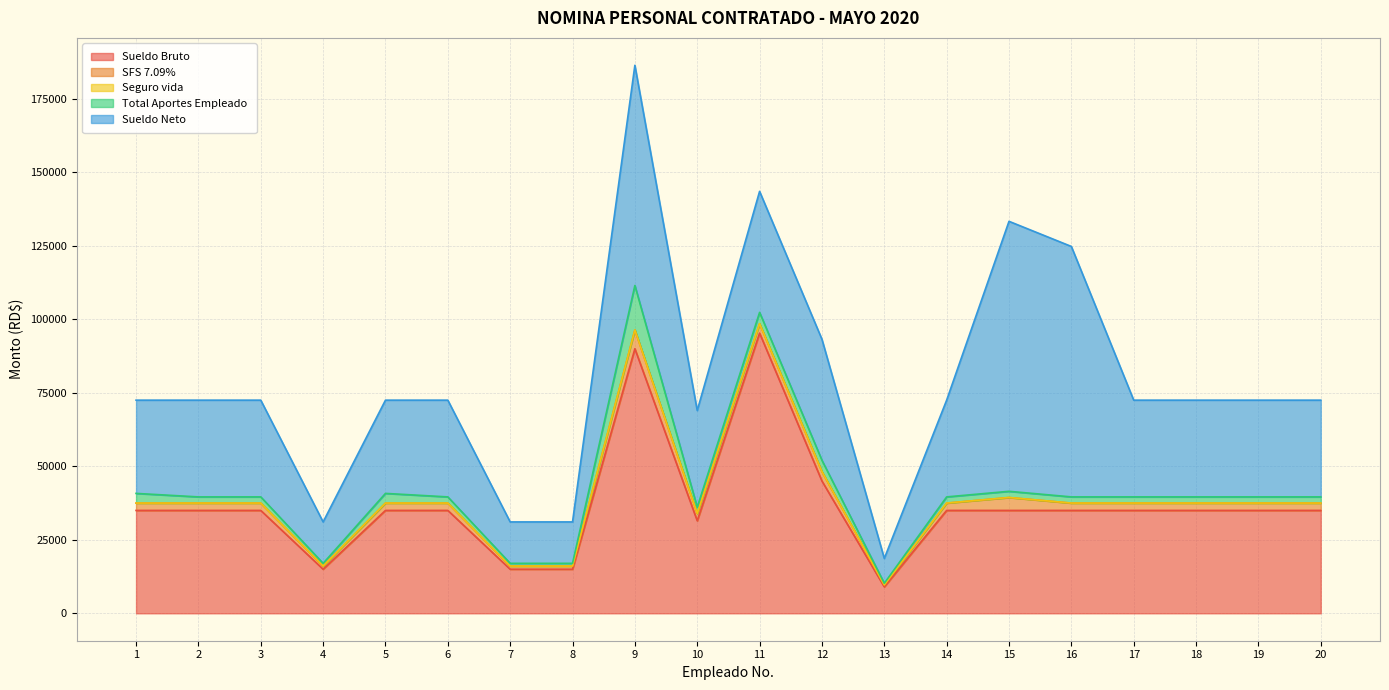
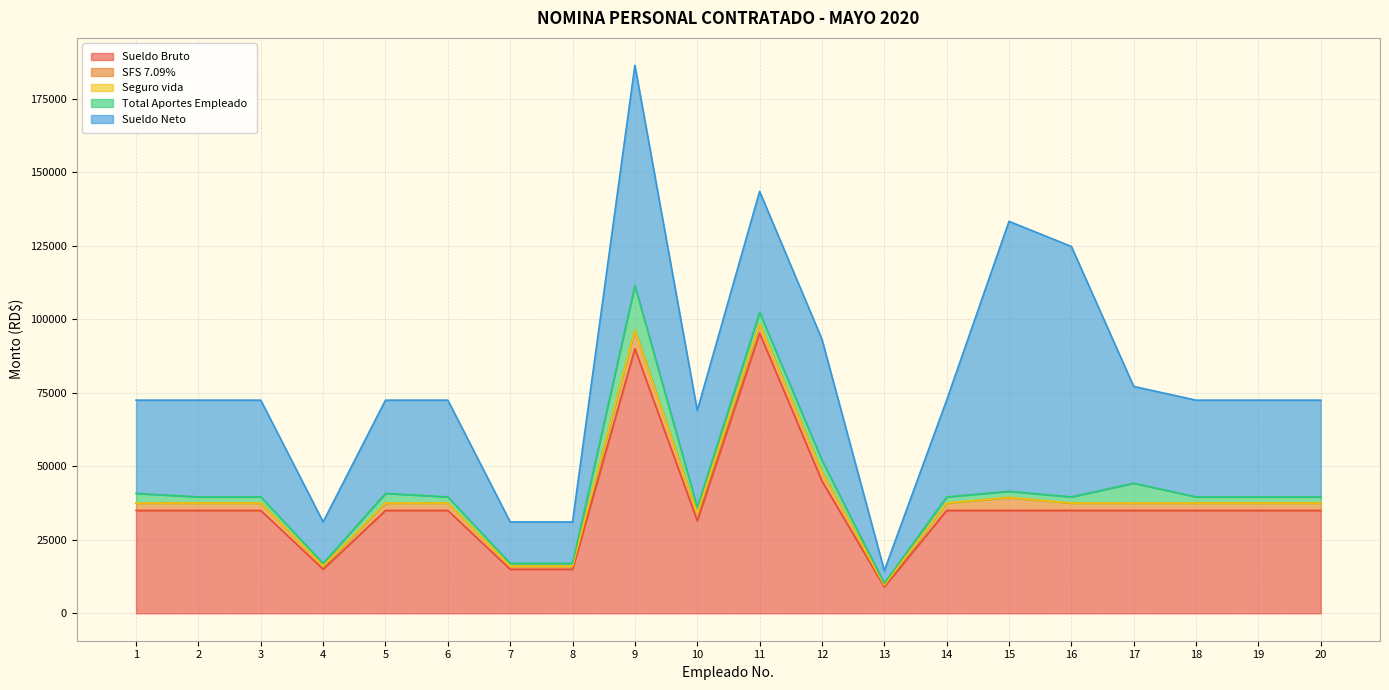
Sueldo Neto, 13: 8000 -> 4000
Total Aportes Empleado, 17: 2000 -> 7000
